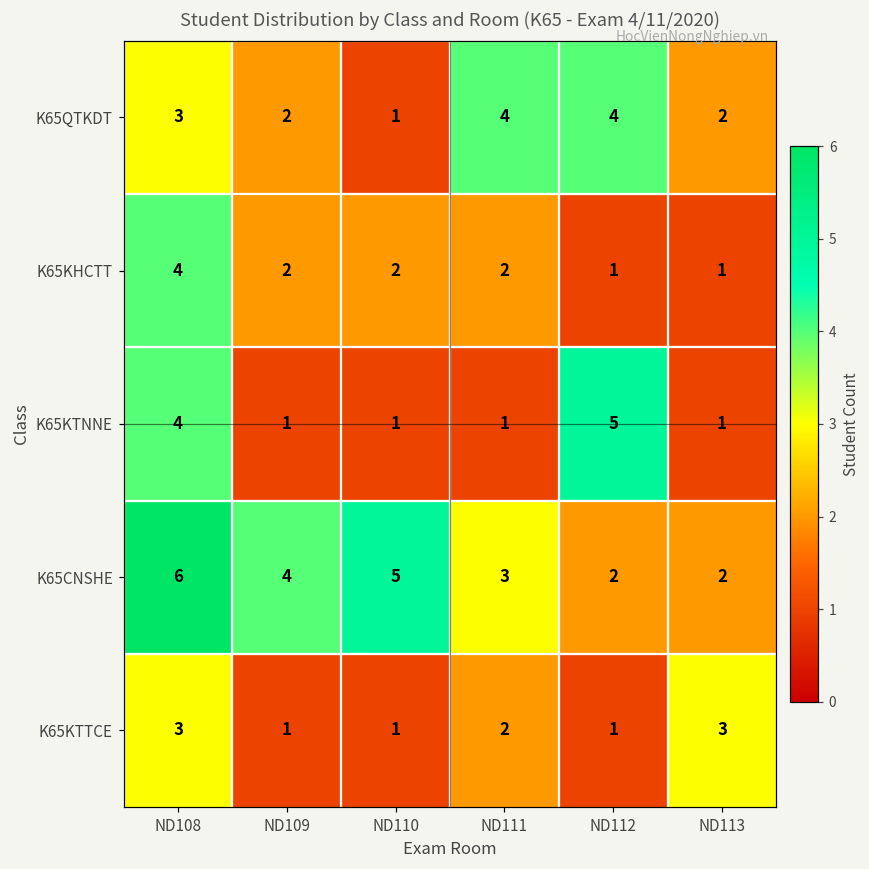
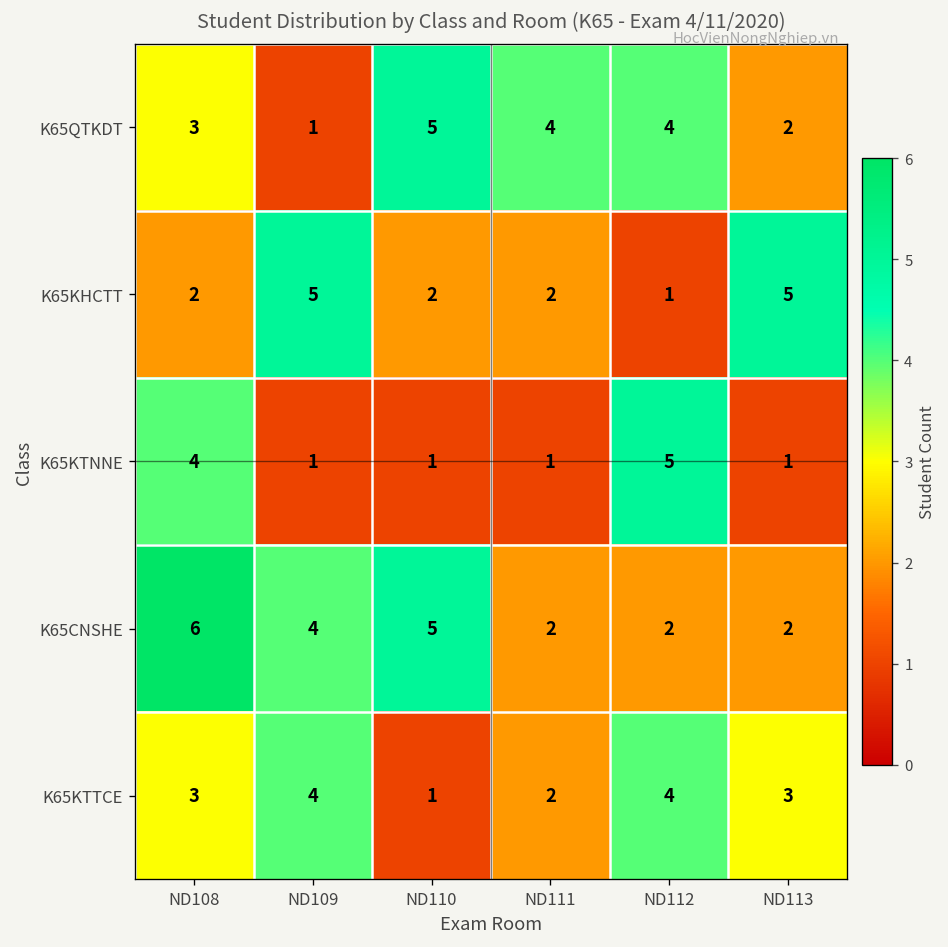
K65QTKDT, ND109: 2 -> 1
K65QTKDT, ND110: 1 -> 5
K65KHCTT, ND108: 4 -> 2
K65KHCTT, ND109: 2 -> 5
K65KHCTT, ND113: 1 -> 5
K65CNSHE, ND111: 3 -> 2
K65KTTCE, ND109: 1 -> 4
K65KTTCE, ND112: 1 -> 4
